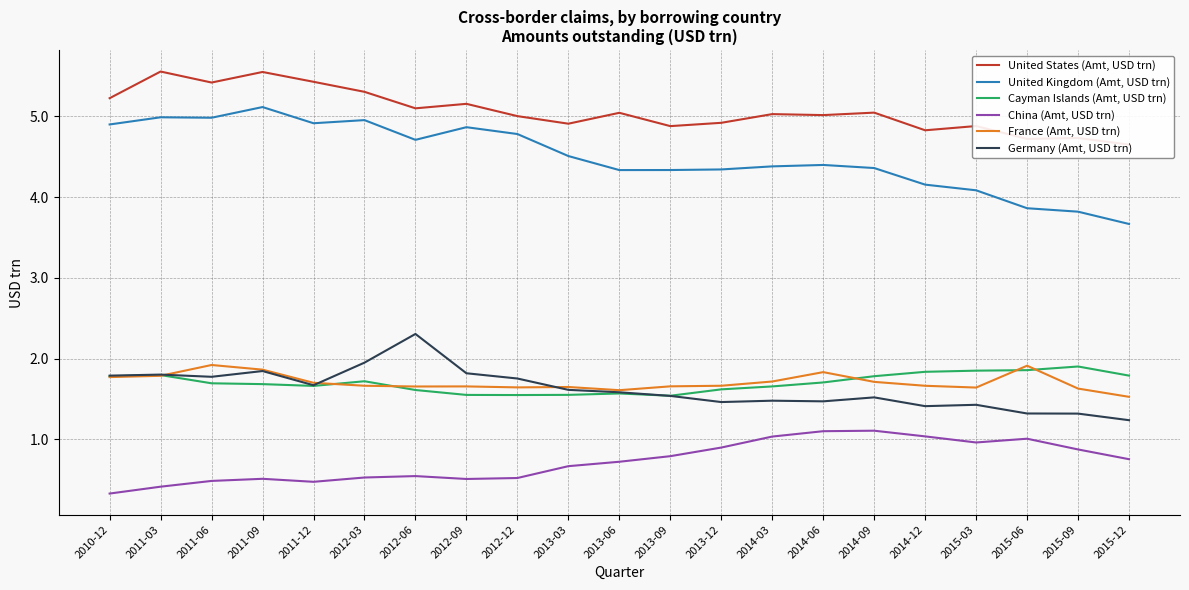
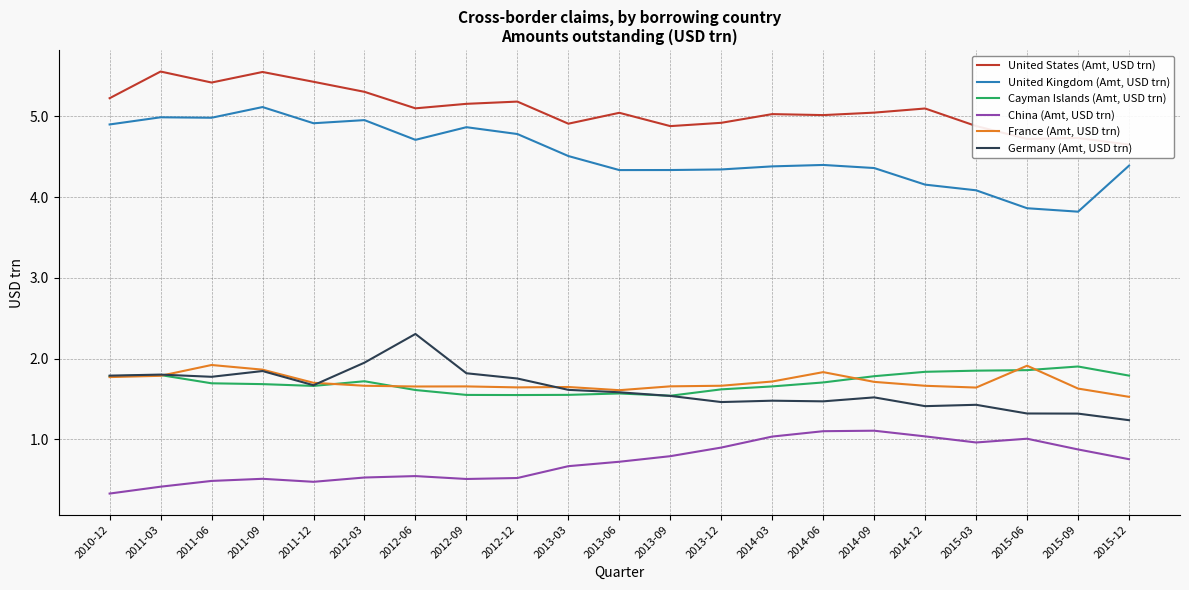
United States (Amt, USD trn), 2012-12: 5.0 -> 5.2
United States (Amt, USD trn), 2014-12: 4.8 -> 5.1
United Kingdom (Amt, USD trn), 2015-12: 3.7 -> 4.4
